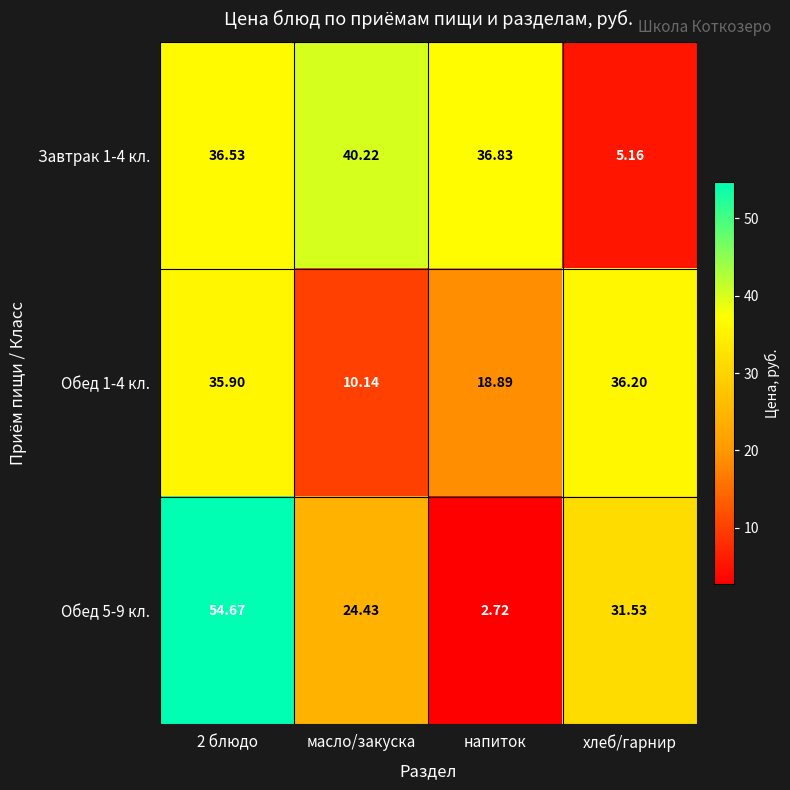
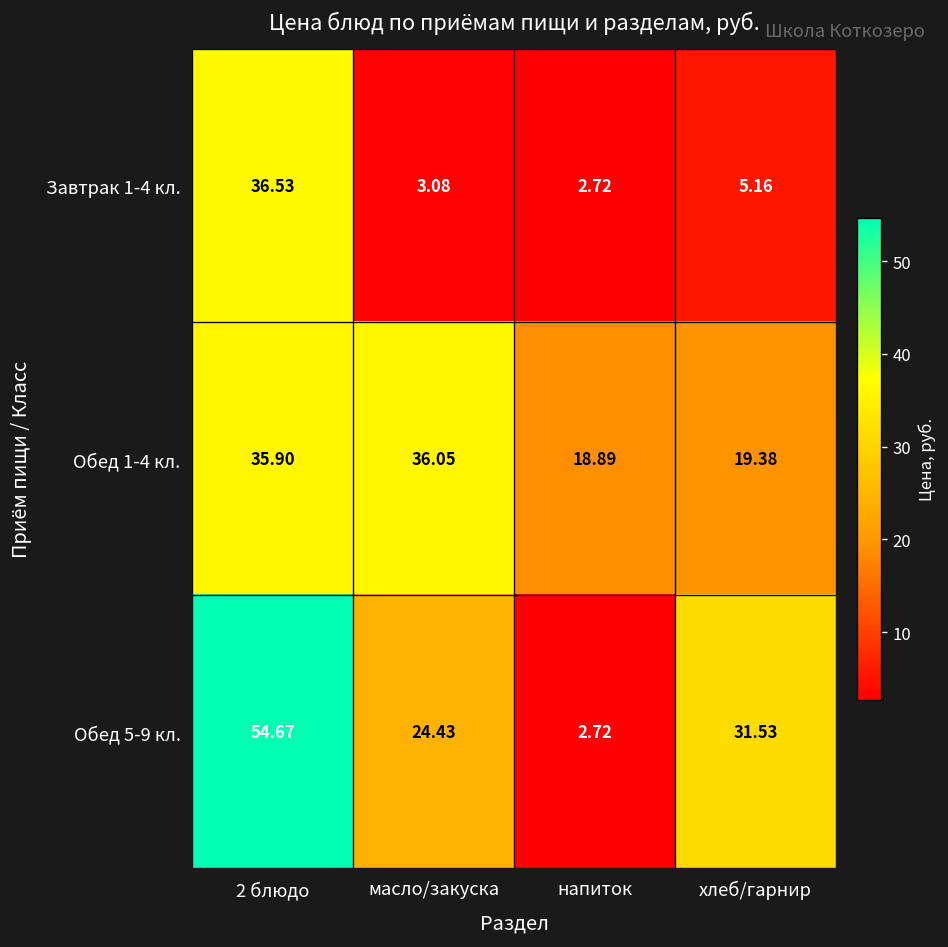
Завтрак 1-4 кл., масло/закуска: 40.22 -> 3.08
Завтрак 1-4 кл., напиток: 36.83 -> 2.72
Обед 1-4 кл., масло/закуска: 10.14 -> 36.05
Обед 1-4 кл., хлеб/гарнир: 36.20 -> 19.38
